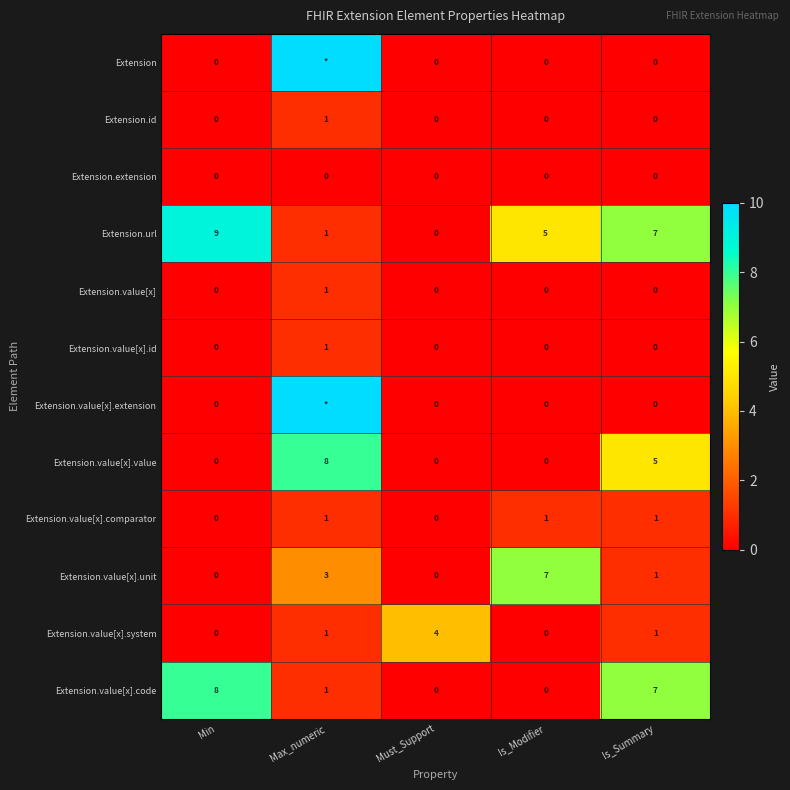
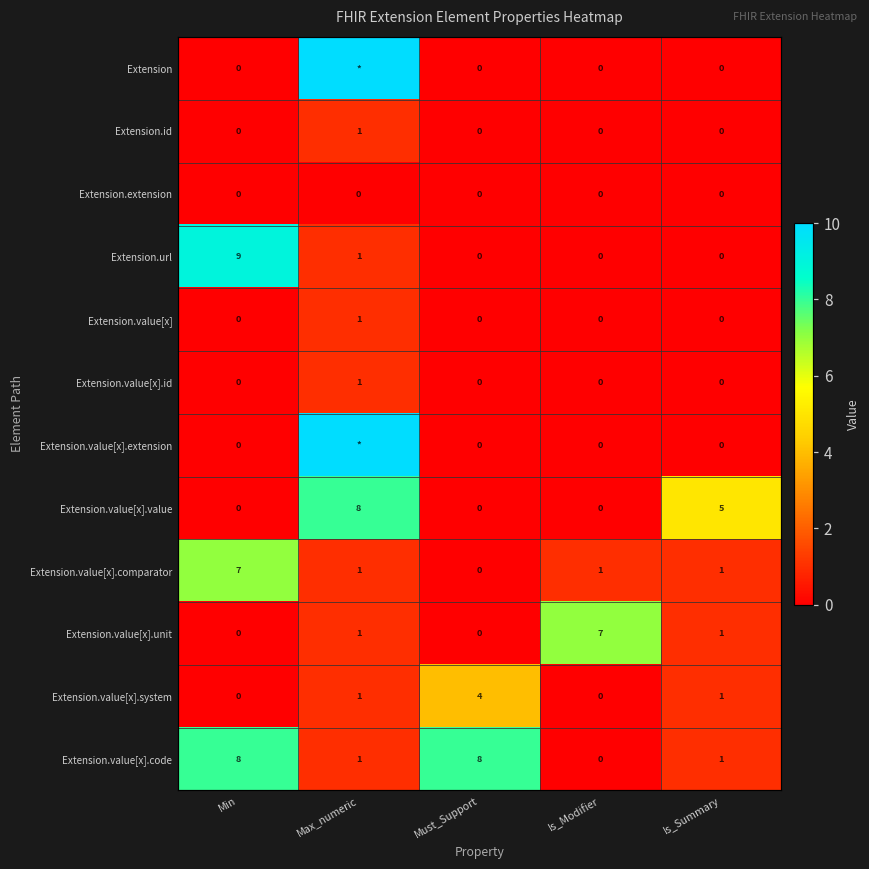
Extension.url, Is_Modifier: 5 -> 0
Extension.url, Is_Summary: 7 -> 0
Extension.value[x].comparator, Min: 0 -> 7
Extension.value[x].unit, Max_numeric: 3 -> 1
Extension.value[x].code, Must_Support: 0 -> 8
Extension.value[x].code, Is_Summary: 7 -> 1
